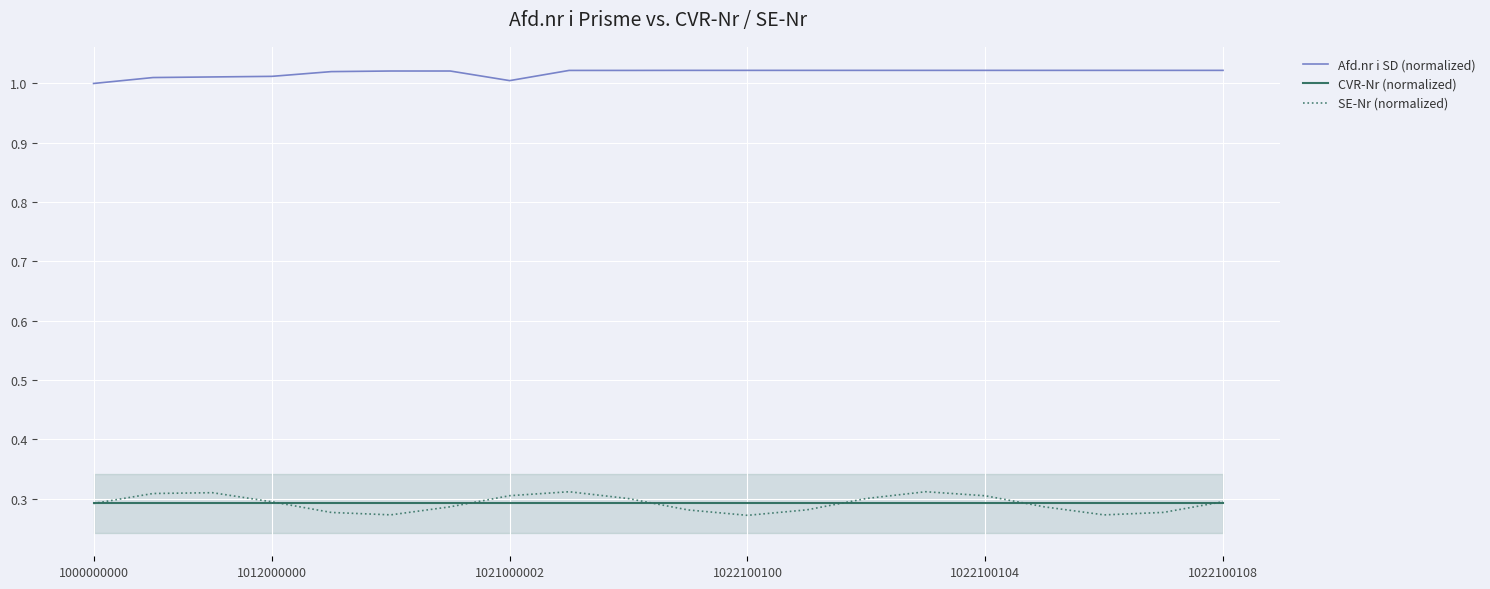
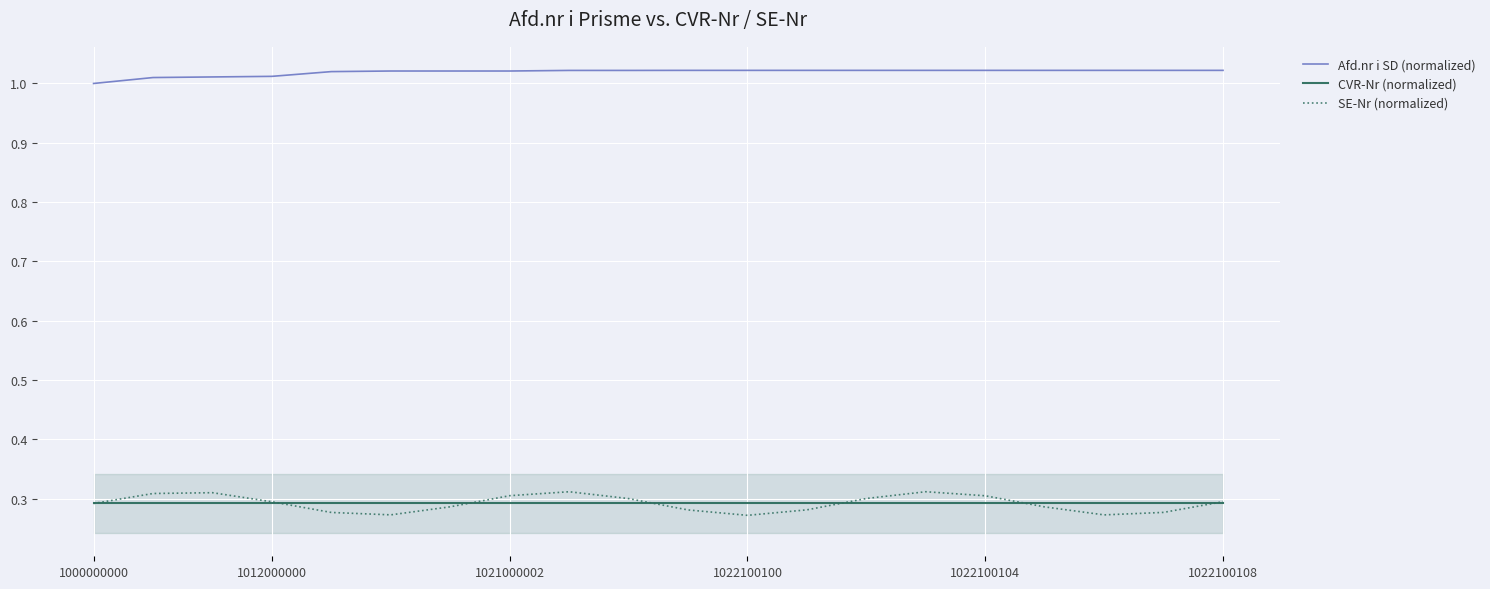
Afd.nr i SD (normalized), 1021000002: 1.00 -> 1.02
